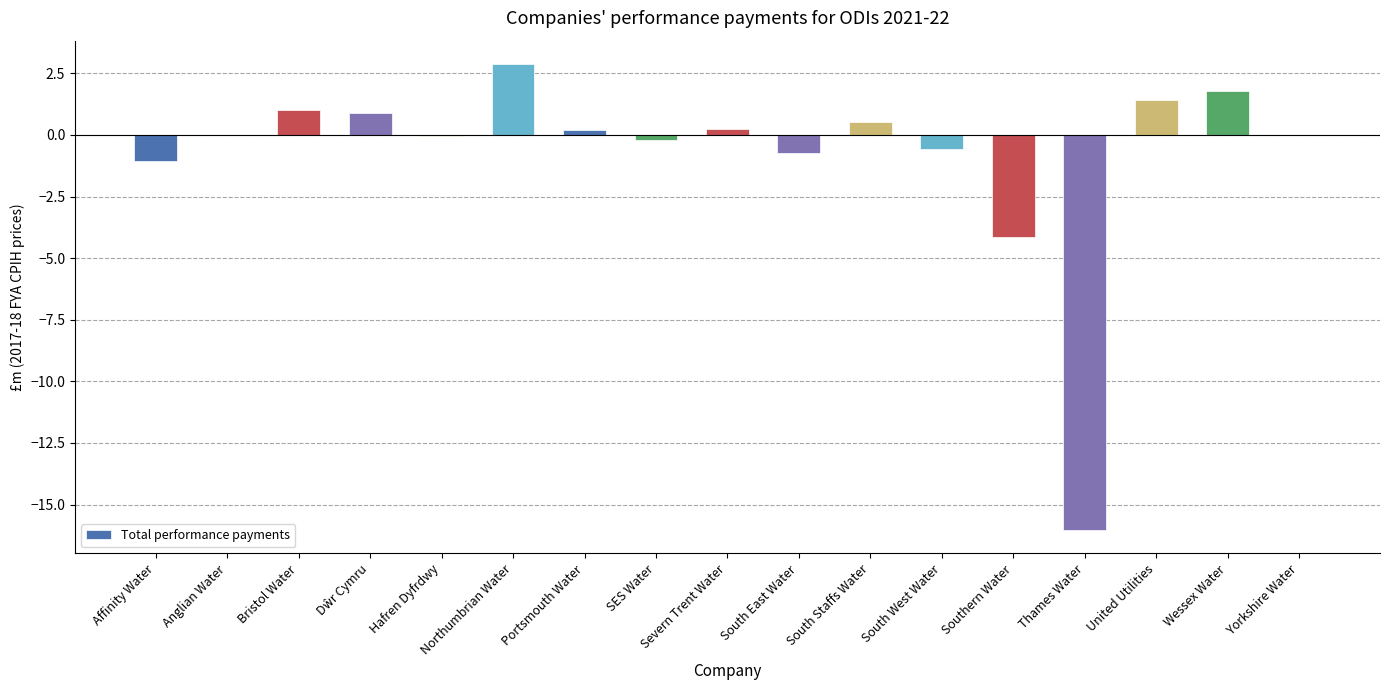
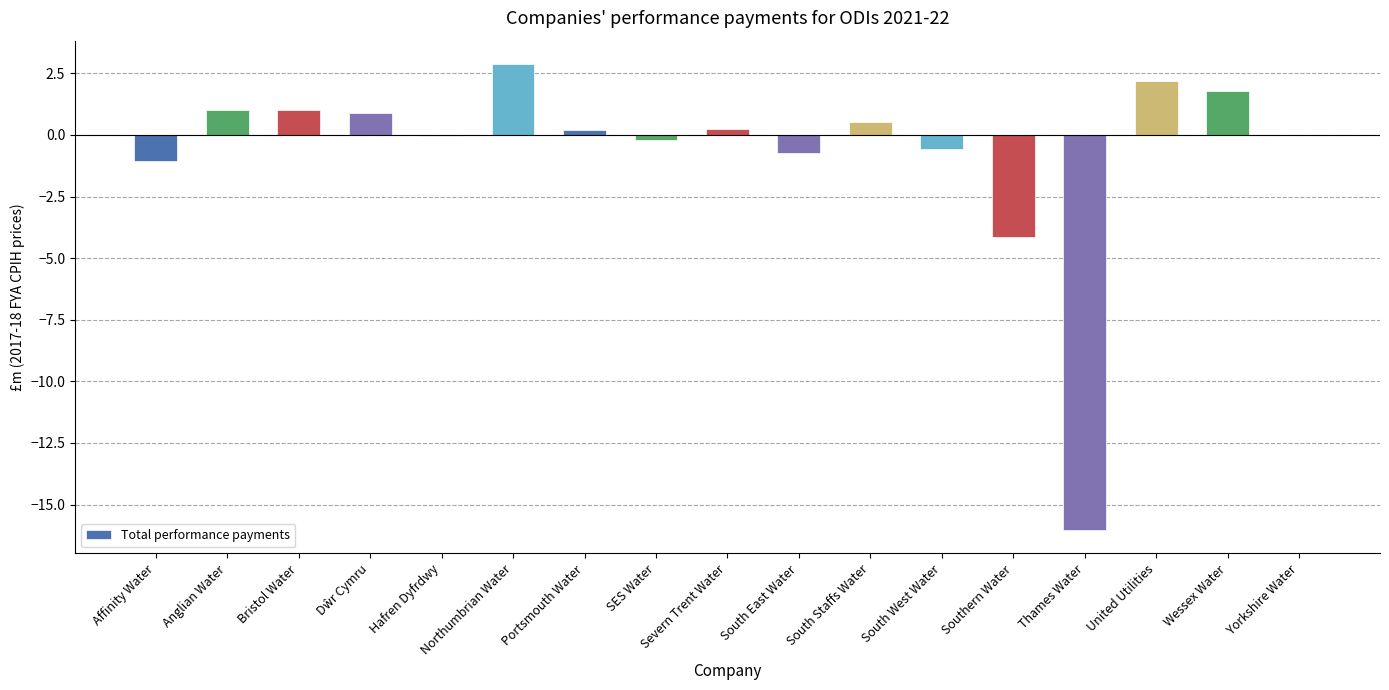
Anglian Water: 0 -> 1
United Utilities: 1.4 -> 2.2
